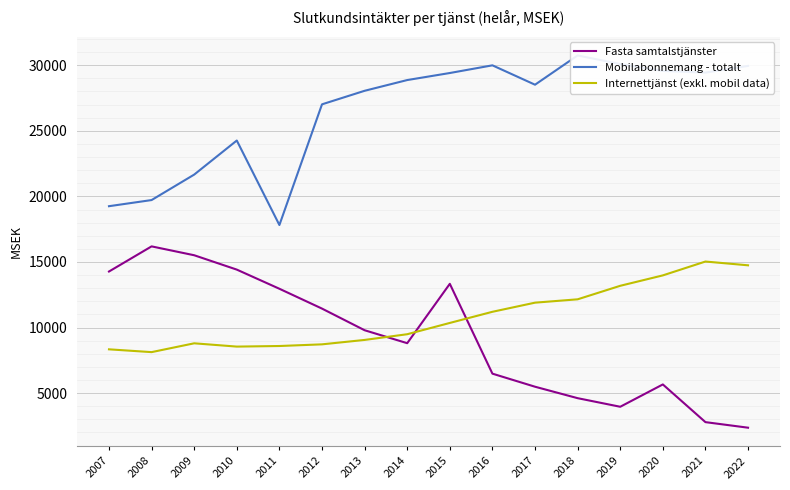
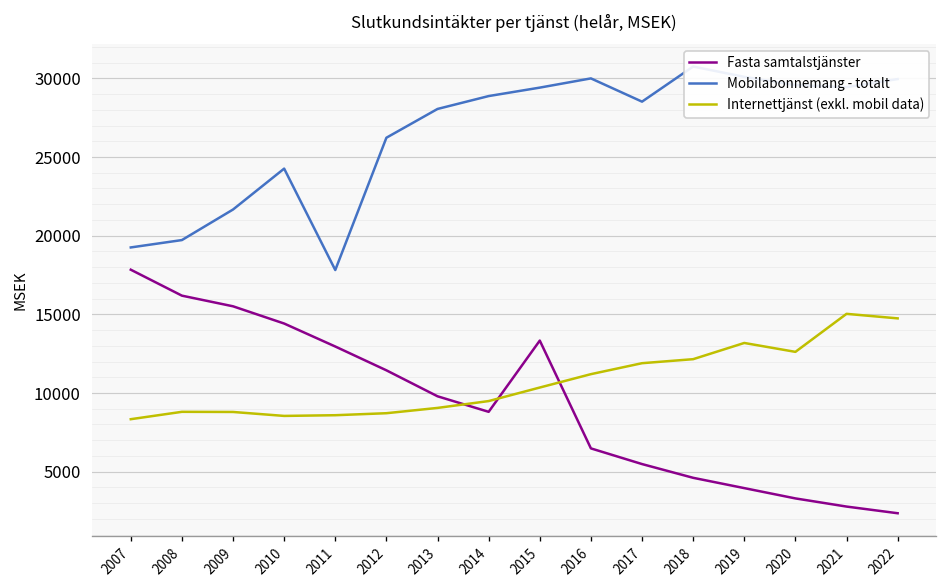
Fasta samtalstjänster, 2007: 14300 -> 17800
Internettjänst (exkl. mobil data), 2008: 8100 -> 8800
Mobilabonnemang - totalt, 2012: 27000 -> 26200
Fasta samtalstjänster, 2020: 5700 -> 3300
Internettjänst (exkl. mobil data), 2020: 14000 -> 12600
